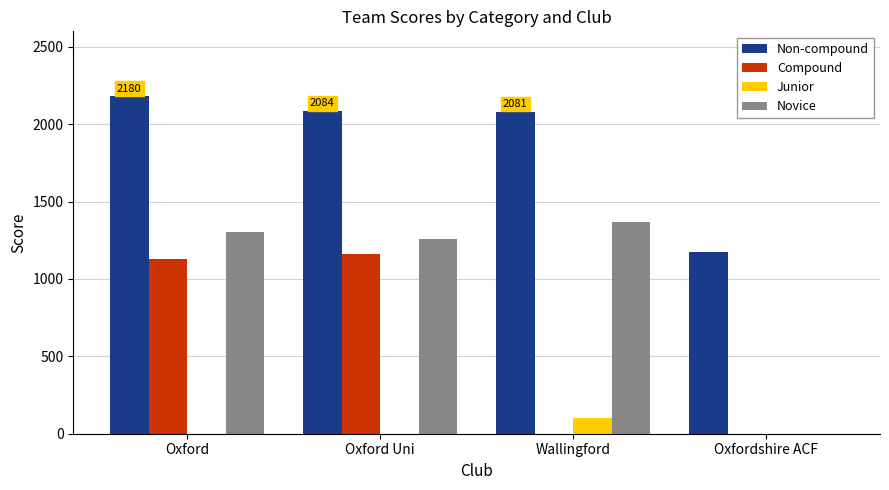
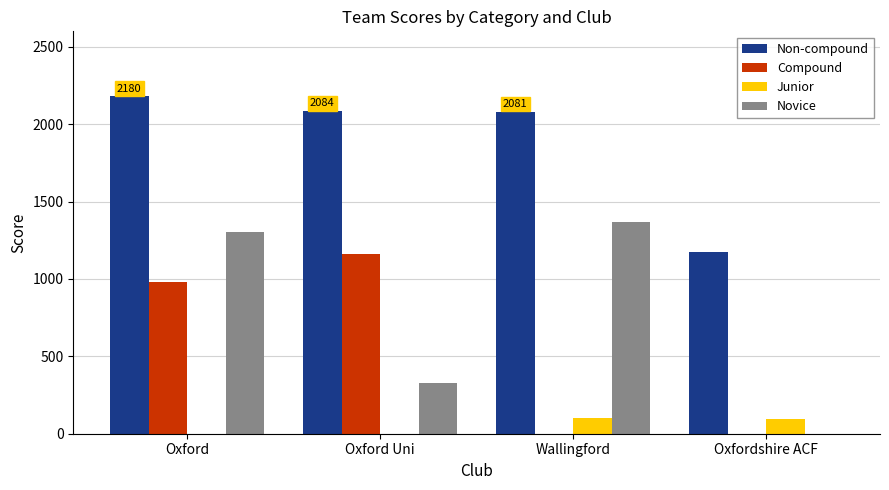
Compound, Oxford: 1130 -> 980
Novice, Oxford Uni: 1260 -> 330
Junior, Oxfordshire ACF: 0 -> 90
